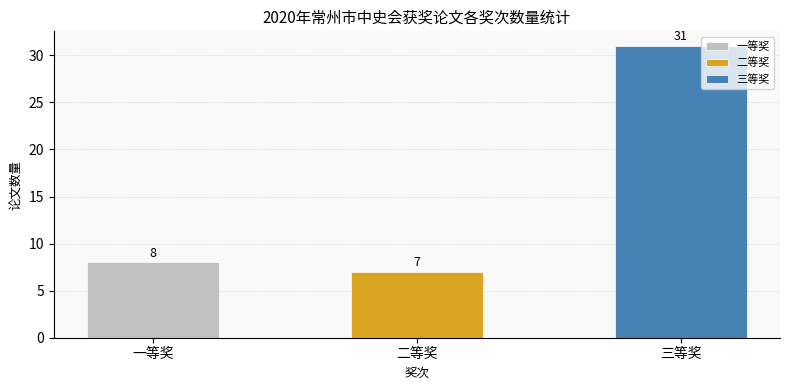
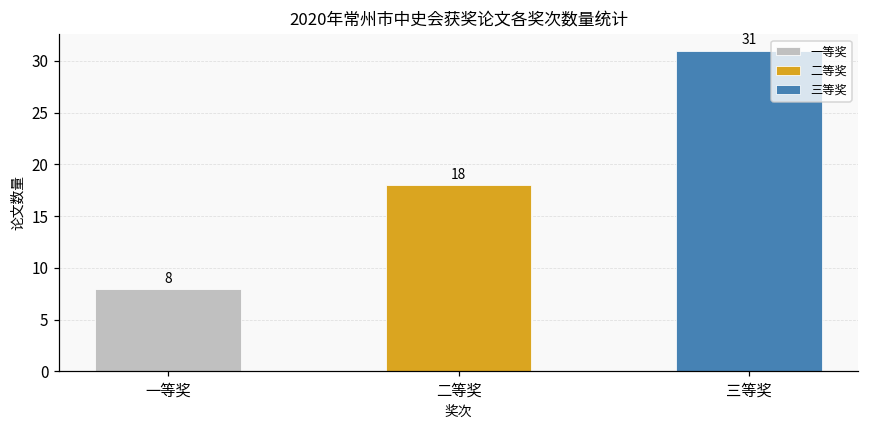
二等奖: 7 -> 18
